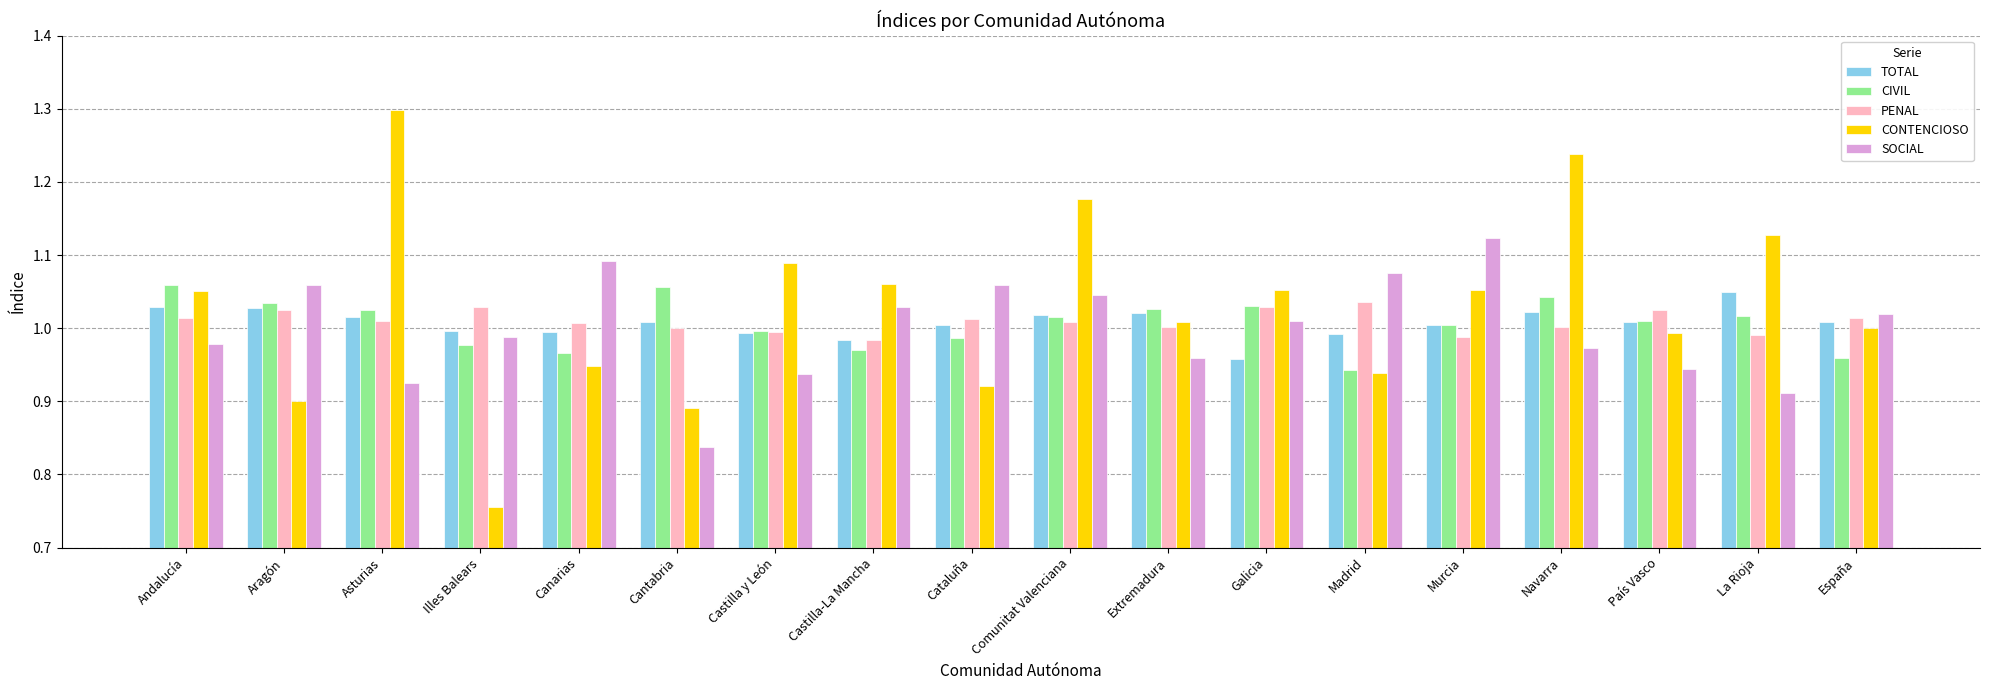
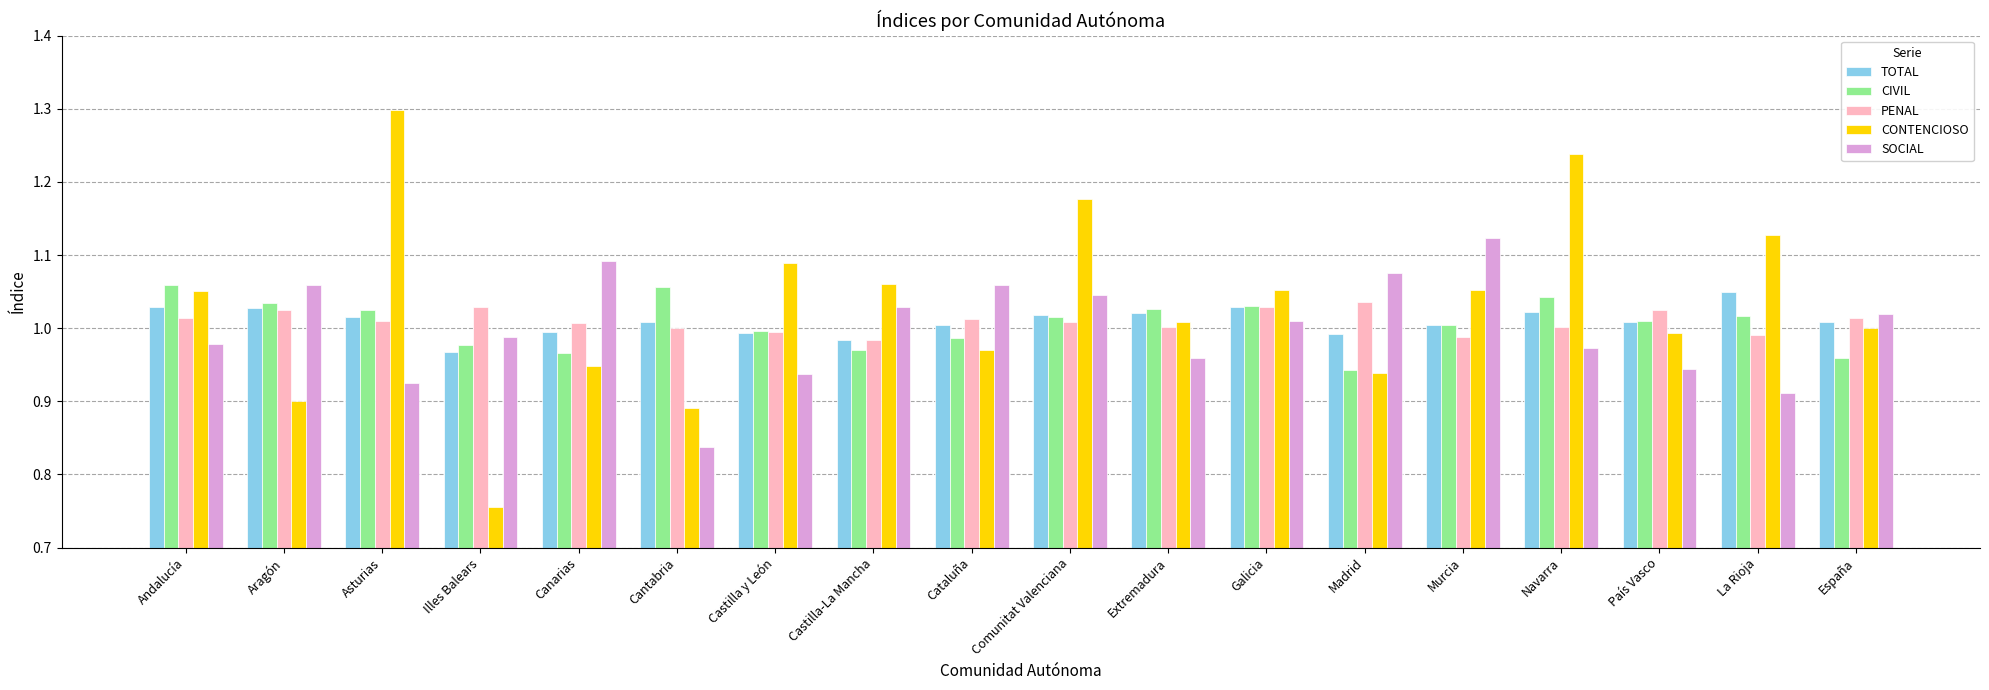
TOTAL, Illes Balears: 1.00 -> 0.97
CONTENCIOSO, Cataluña: 0.92 -> 0.97
TOTAL, Galicia: 0.96 -> 1.03
